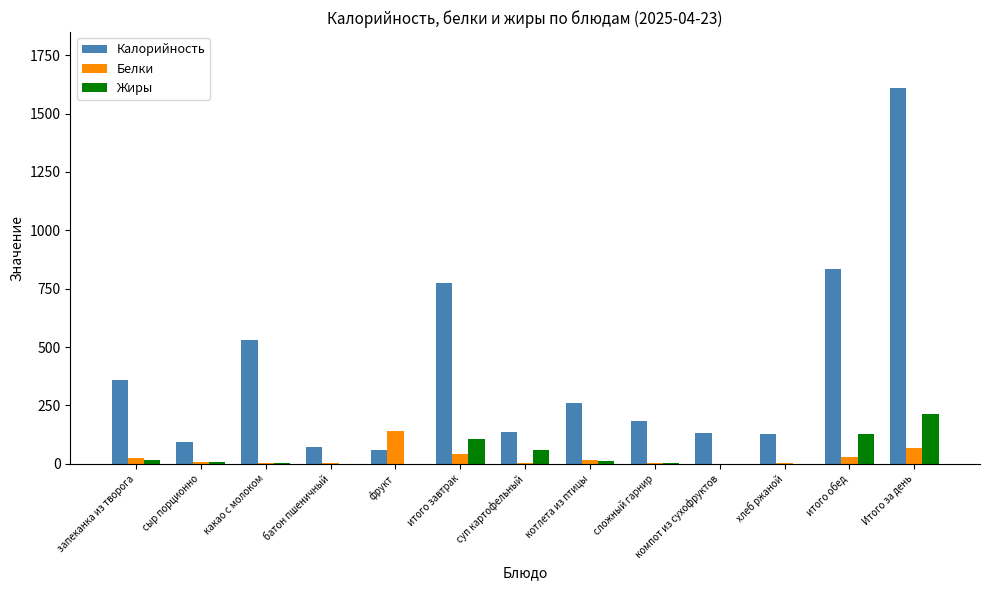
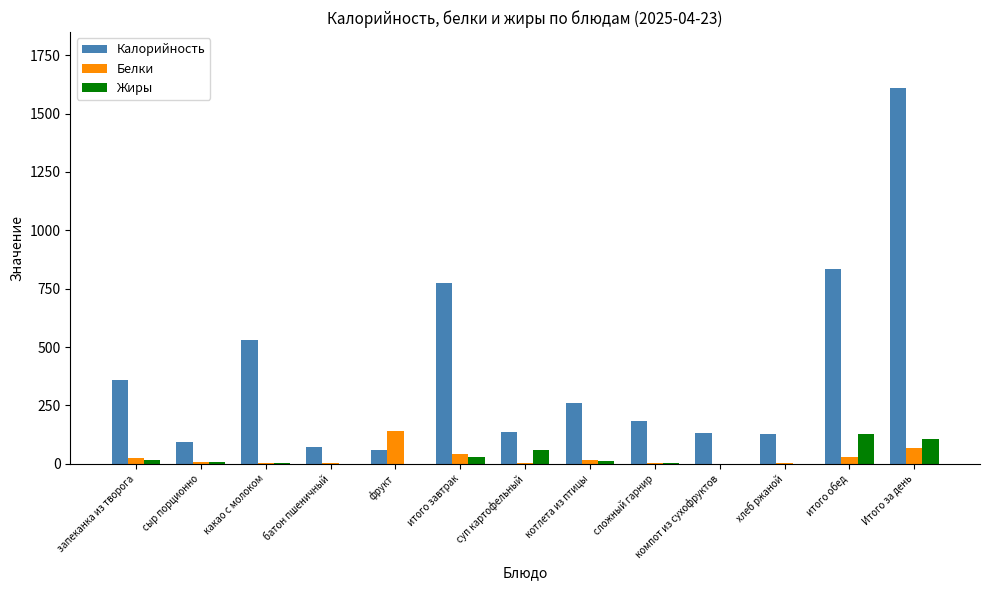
Жиры, итого завтрак: 110 -> 30
Жиры, Итого за день: 210 -> 110
